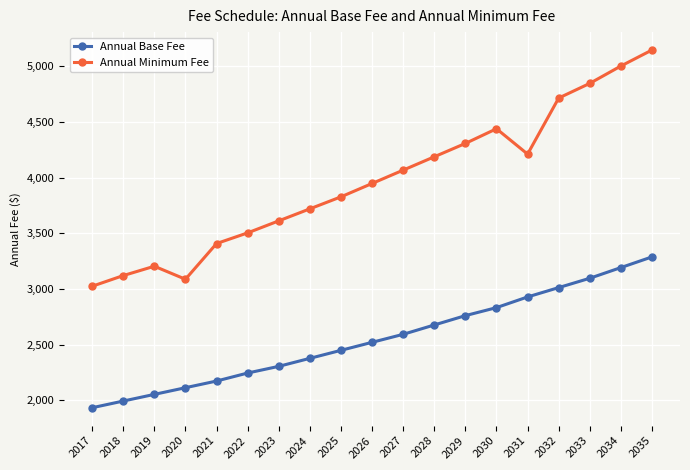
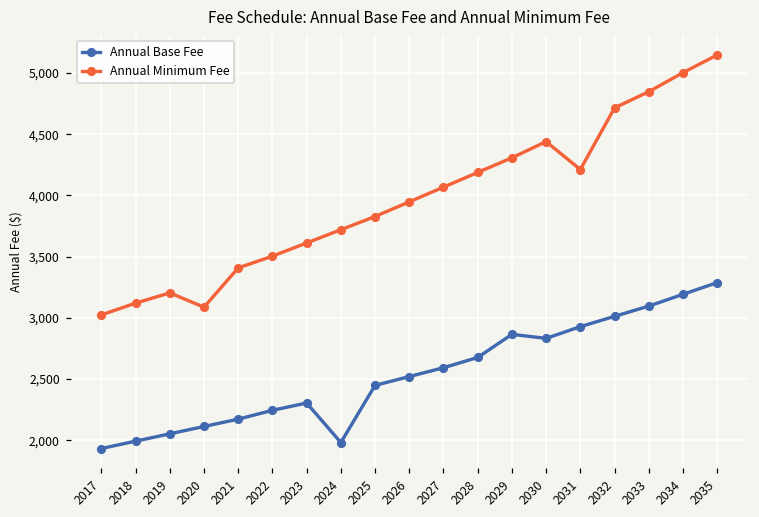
Annual Base Fee, 2024: 2,380 -> 1,980
Annual Base Fee, 2029: 2,760 -> 2,870
